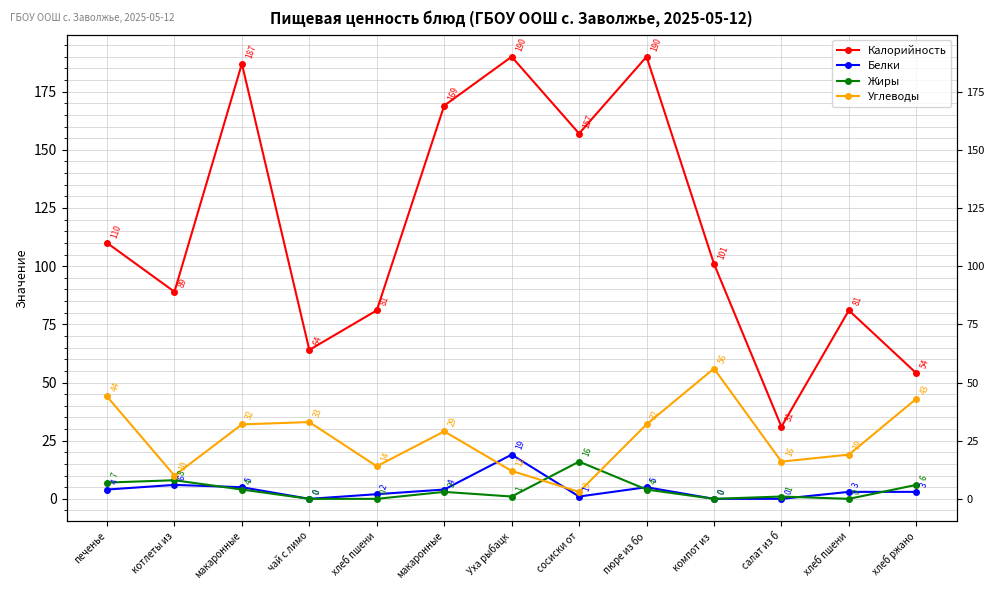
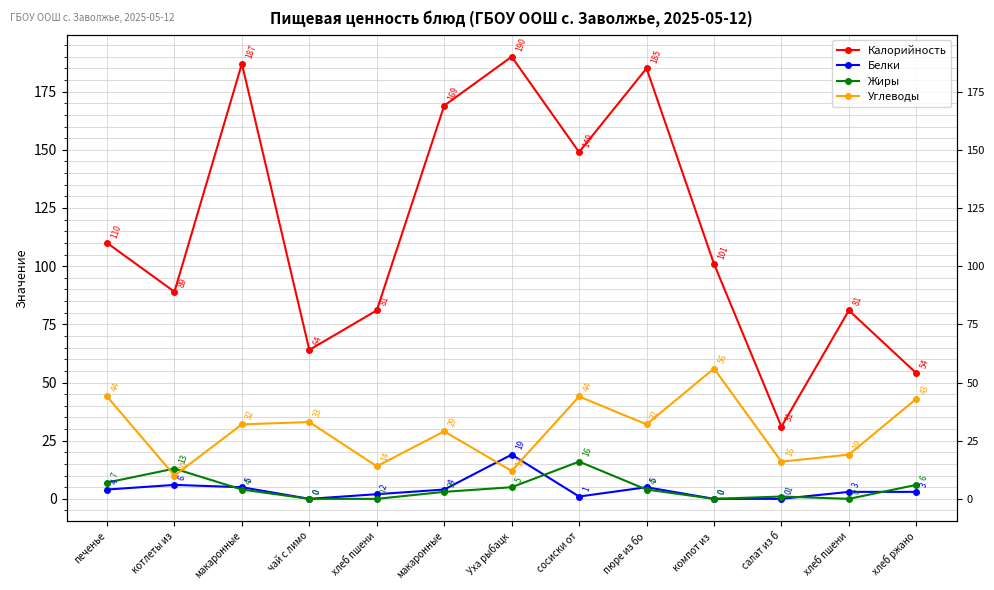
Жиры, котлеты из: 8 -> 13
Жиры, Уха рыбацк: 1 -> 5
Калорийность, сосиски от: 157 -> 149
Углеводы, сосиски от: 3 -> 44
Калорийность, пюре из бо: 190 -> 185
